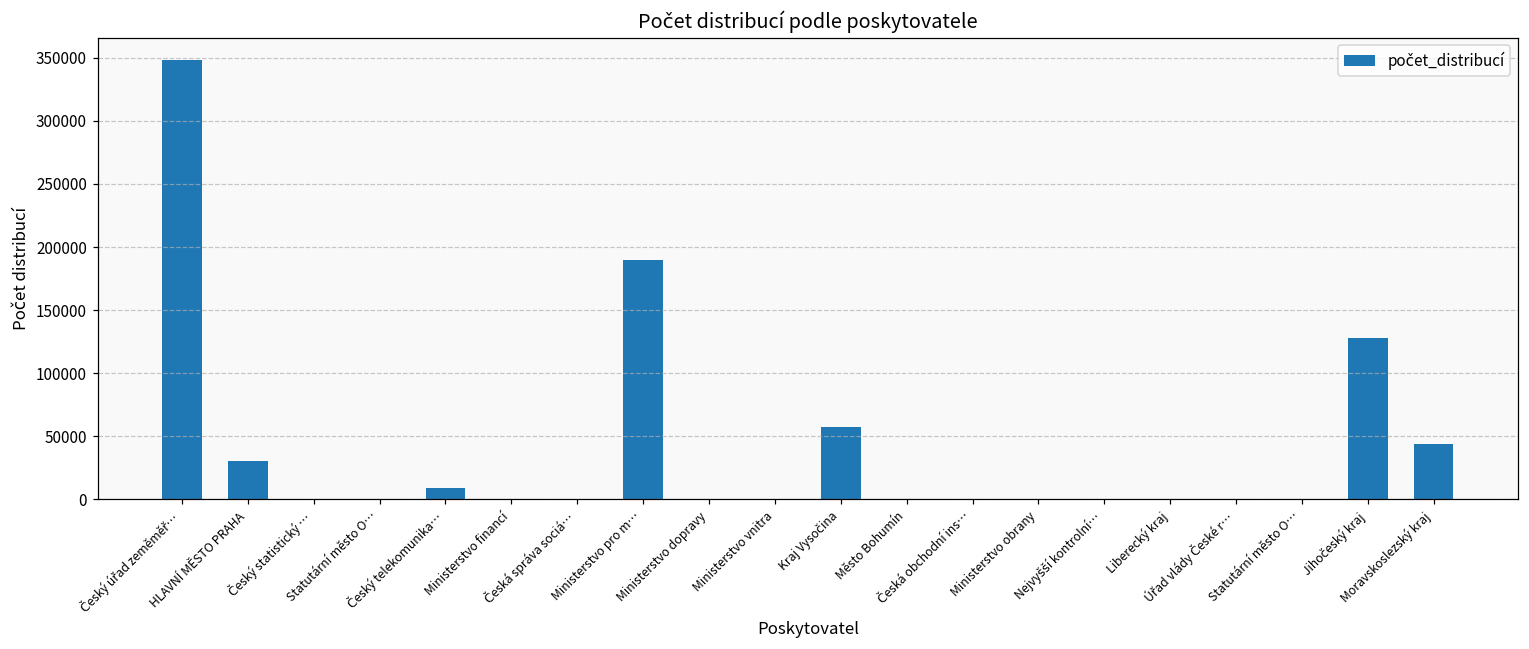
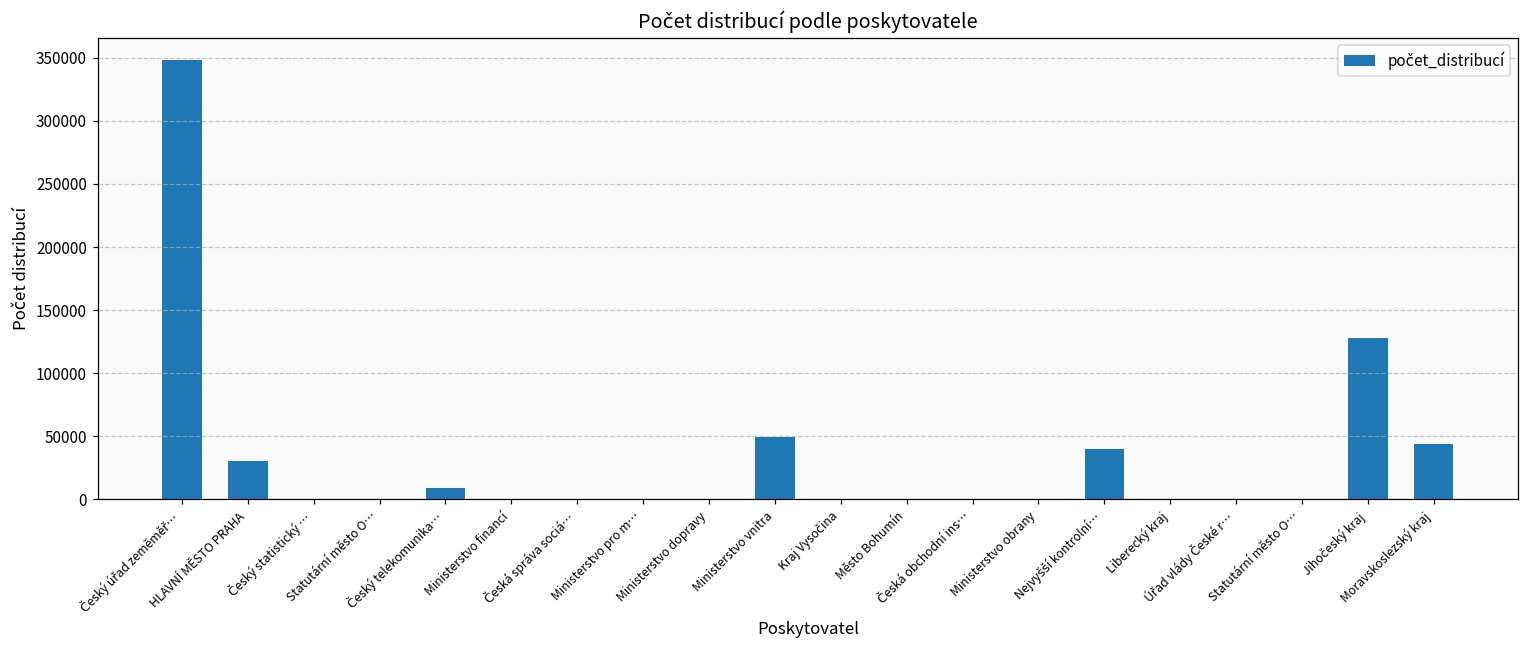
Ministerstvo pro m…: 190000 -> 0
Ministerstvo vnitra: 0 -> 49000
Kraj Vysočina: 58000 -> 0
Nejvyšší kontrolní…: 0 -> 40000
